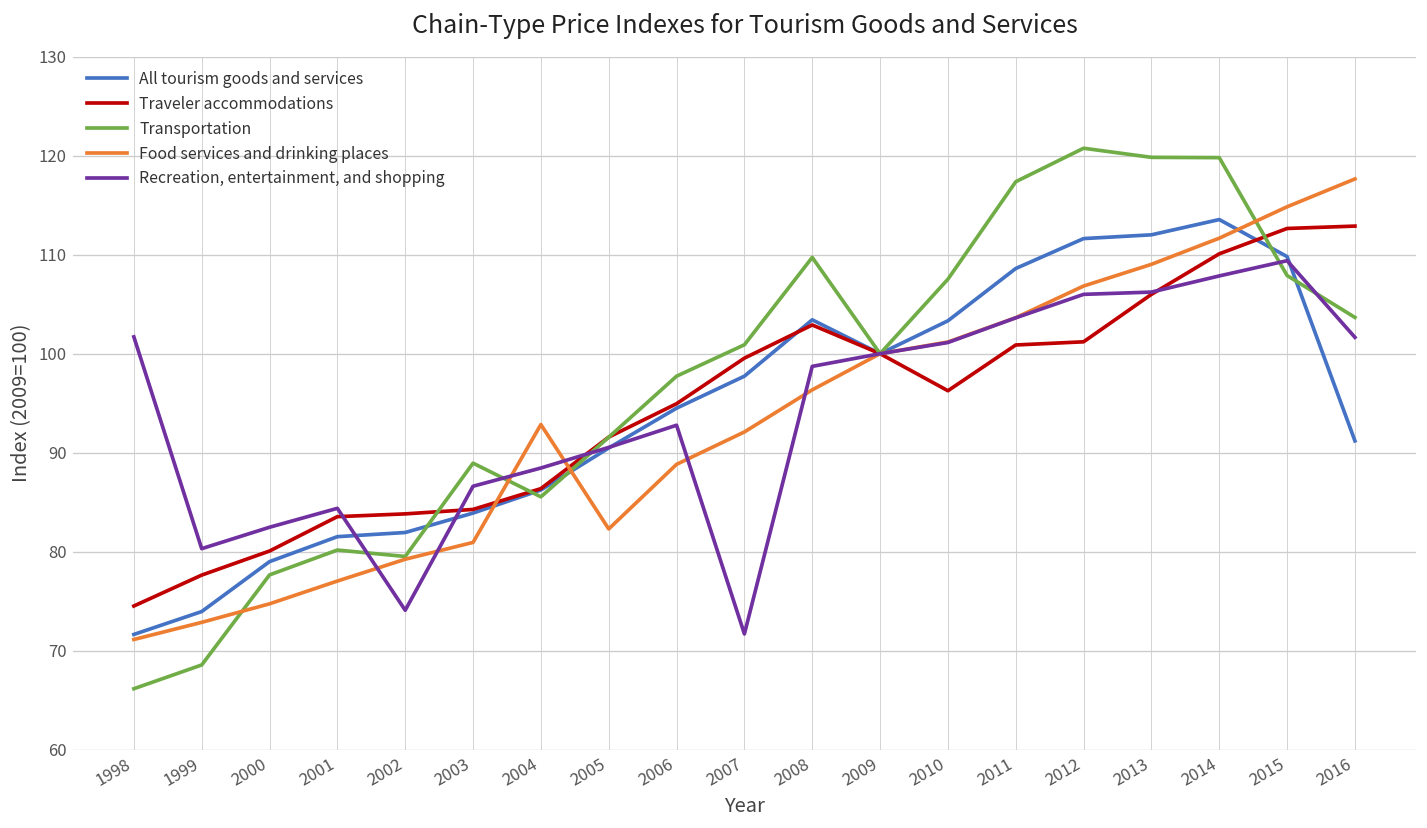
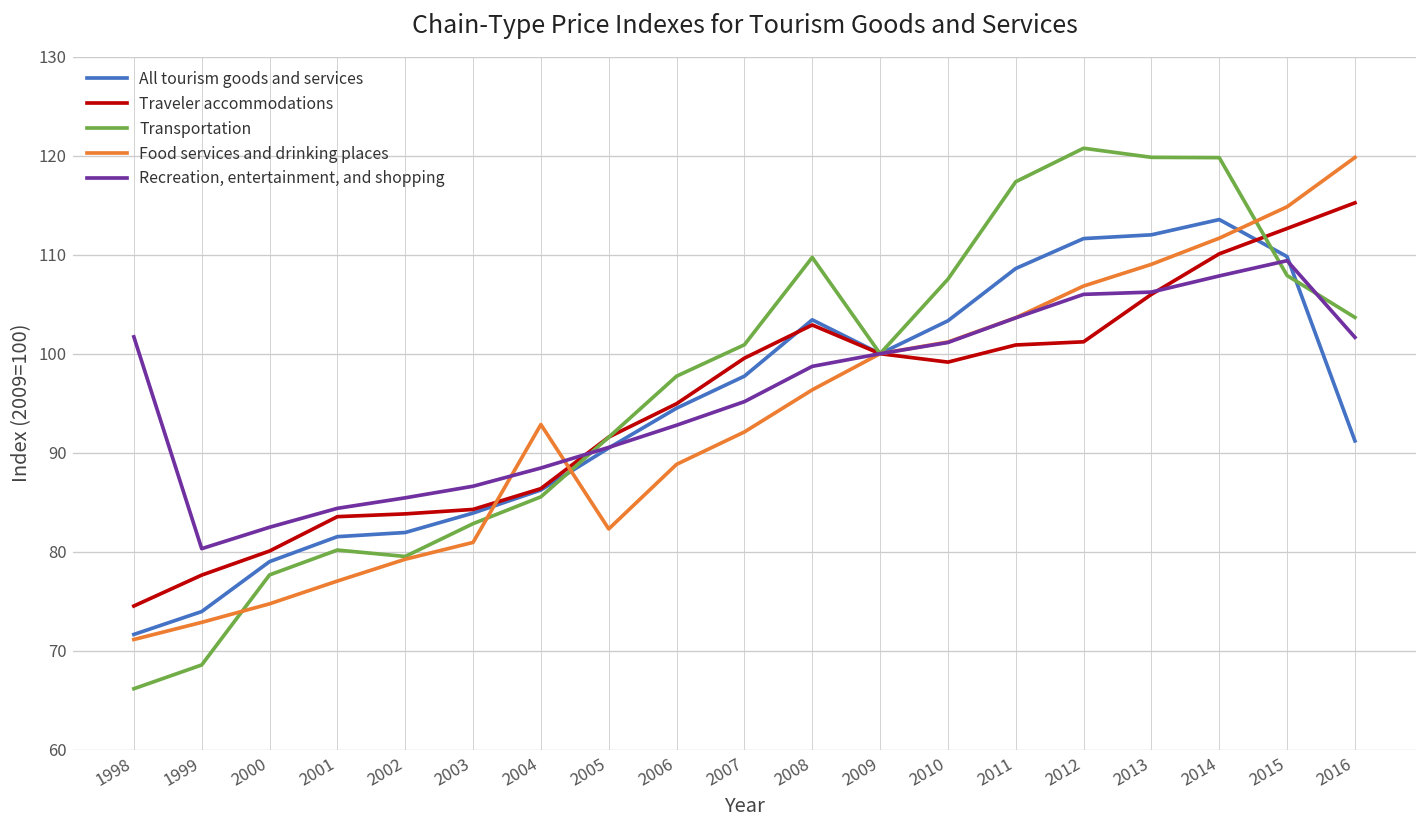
Recreation, entertainment, and shopping, 2002: 74 -> 85
Transportation, 2003: 89 -> 83
Recreation, entertainment, and shopping, 2007: 72 -> 95
Traveler accommodations, 2010: 96 -> 99
Traveler accommodations, 2016: 113 -> 115
Food services and drinking places, 2016: 118 -> 120
